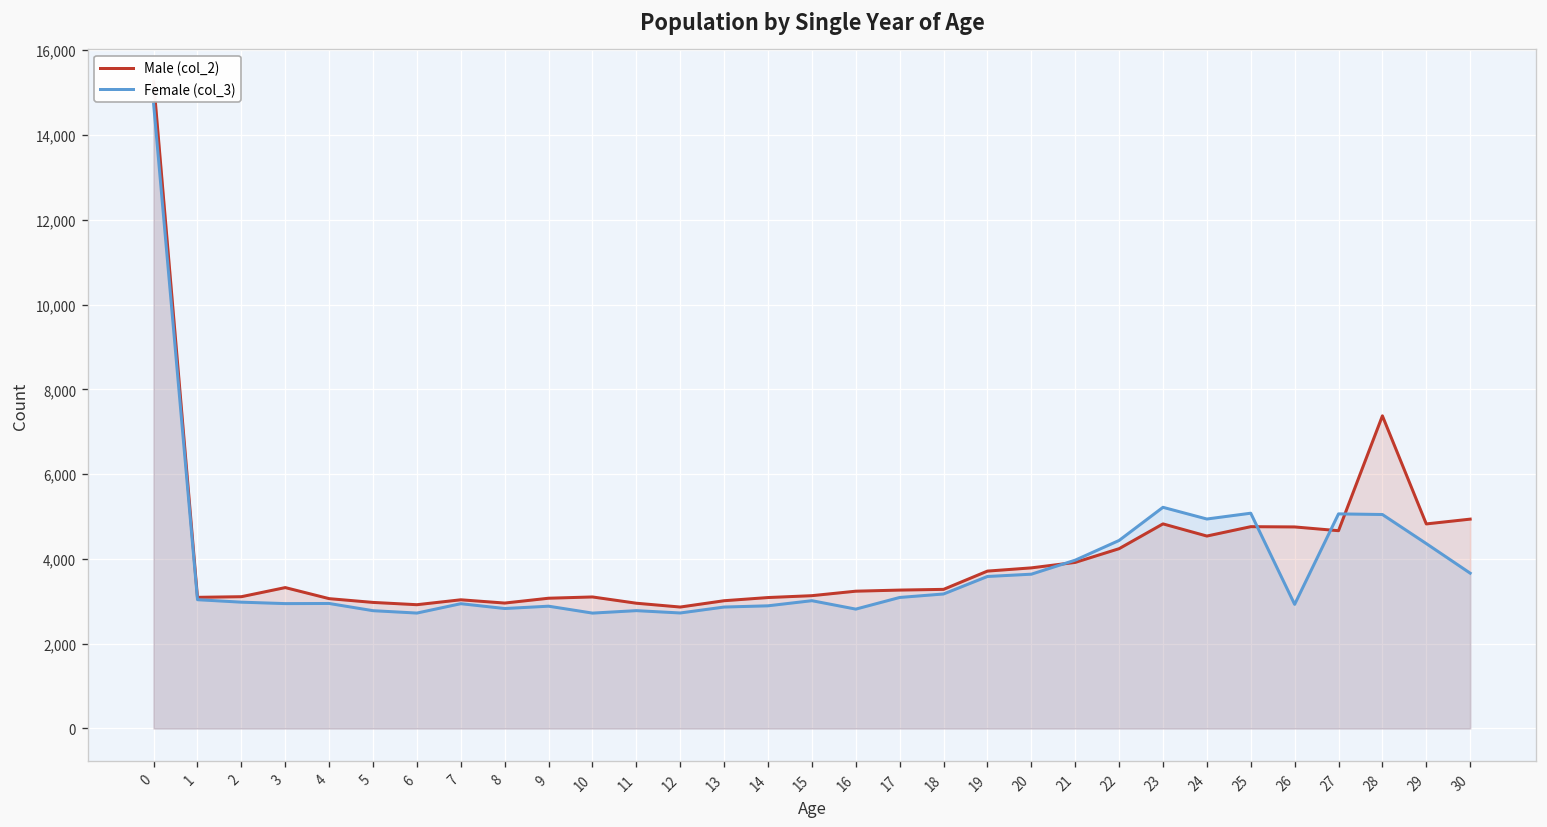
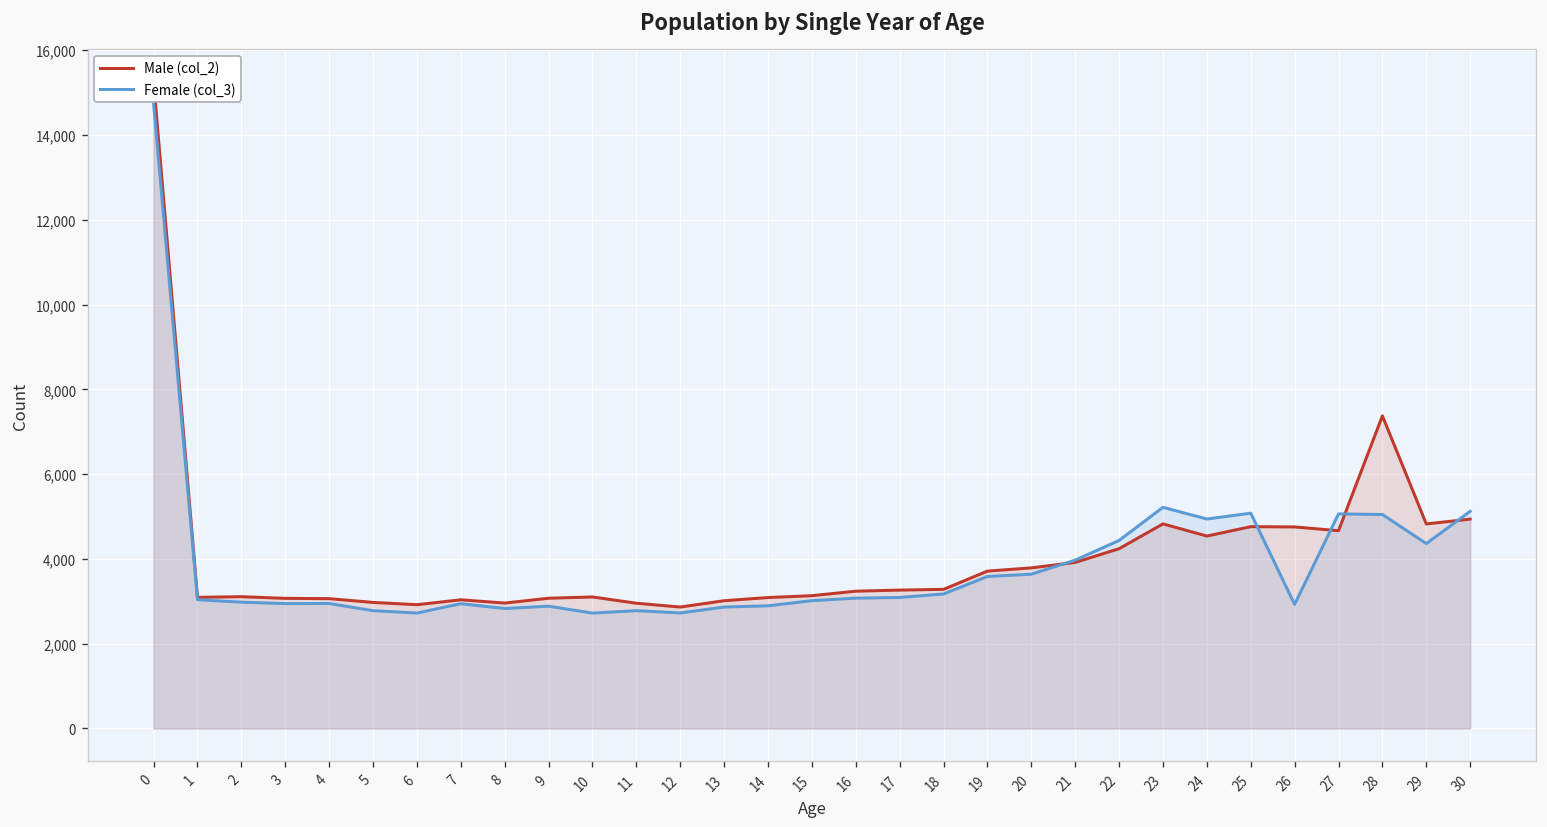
Male (col_2), 3: 3,300 -> 3,100
Female (col_3), 16: 2,800 -> 3,100
Female (col_3), 30: 3,700 -> 5,100
